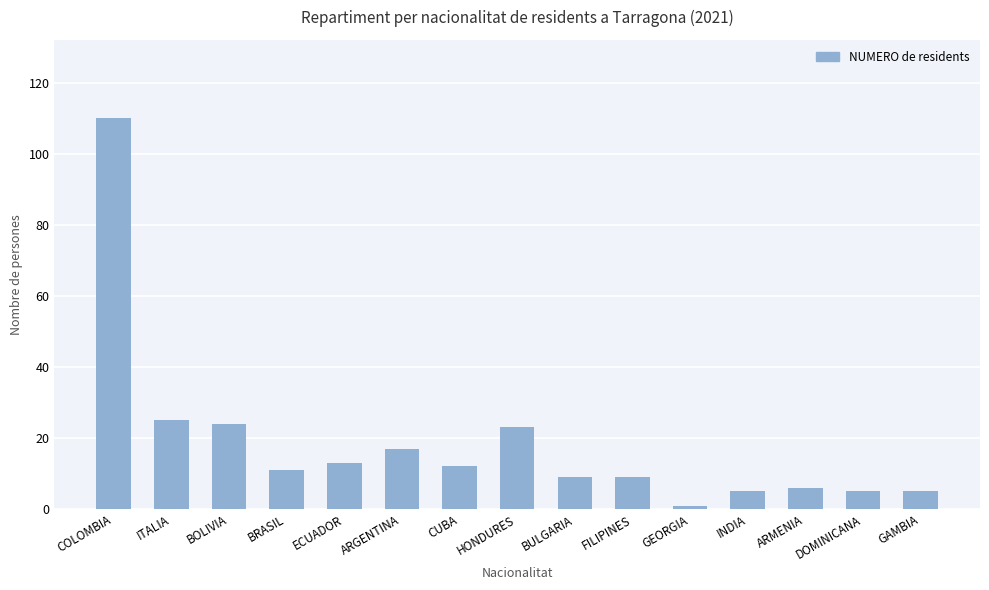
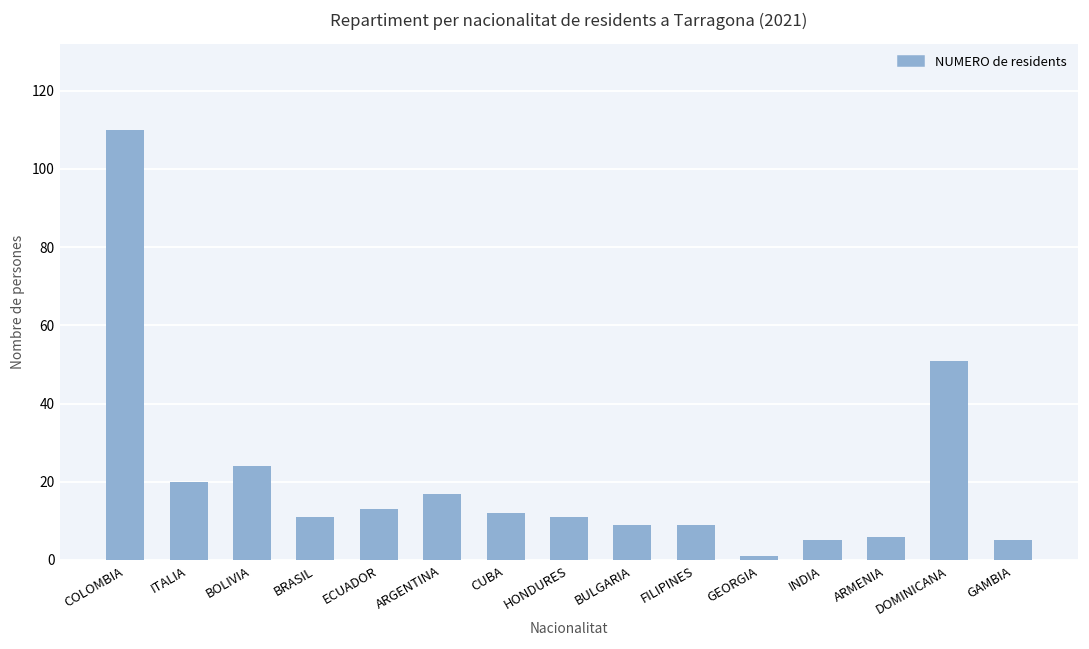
ITALIA: 25 -> 20
HONDURES: 23 -> 11
DOMINICANA: 5 -> 51
